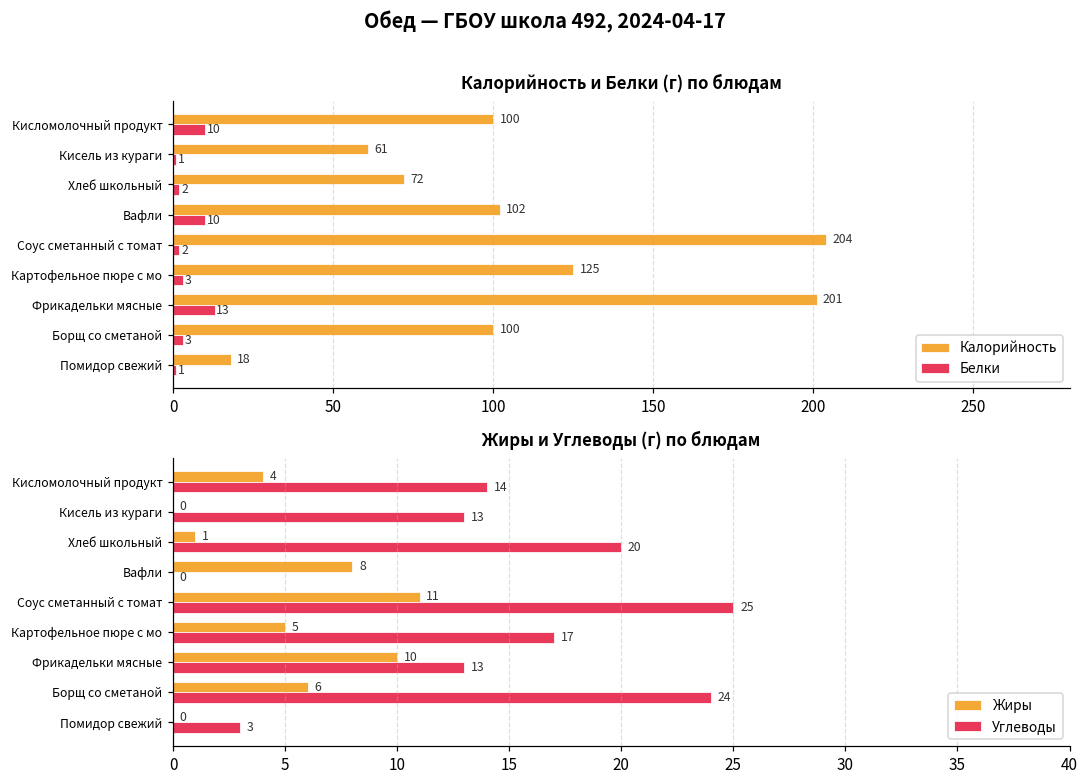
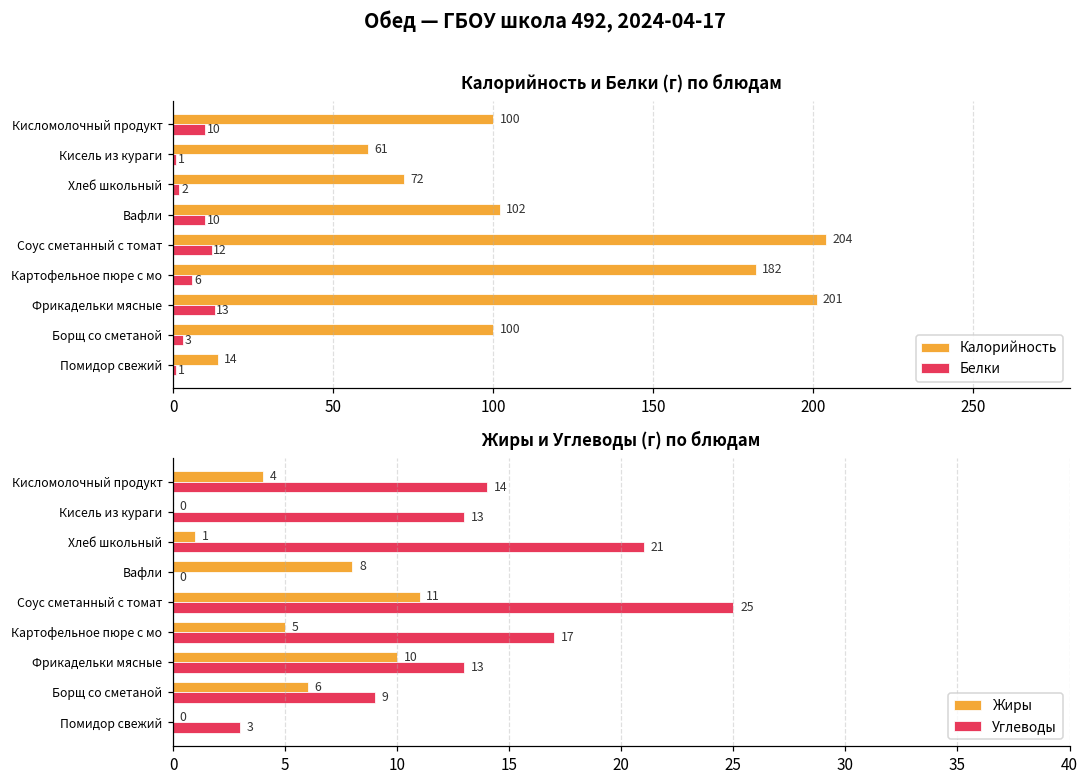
Калорийность и Белки (г) по блюдам, Белки, Соус сметанный с томат: 2 -> 12
Калорийность и Белки (г) по блюдам, Калорийность, Картофельное пюре с мо: 125 -> 182
Калорийность и Белки (г) по блюдам, Белки, Картофельное пюре с мо: 3 -> 6
Калорийность и Белки (г) по блюдам, Калорийность, Помидор свежий: 18 -> 14
Жиры и Углеводы (г) по блюдам, Углеводы, Хлеб школьный: 20 -> 21
Жиры и Углеводы (г) по блюдам, Углеводы, Борщ со сметаной: 24 -> 9
